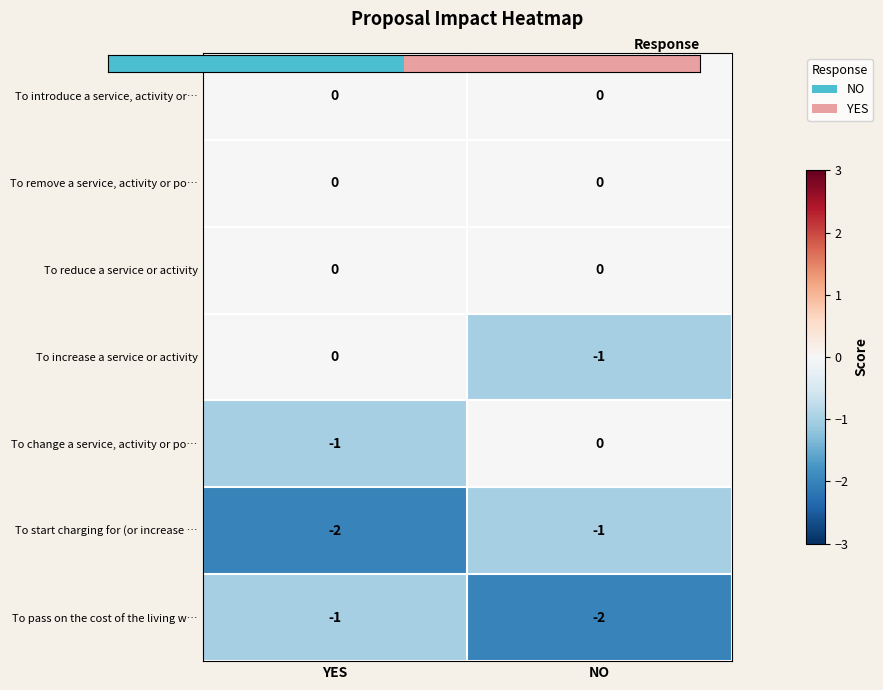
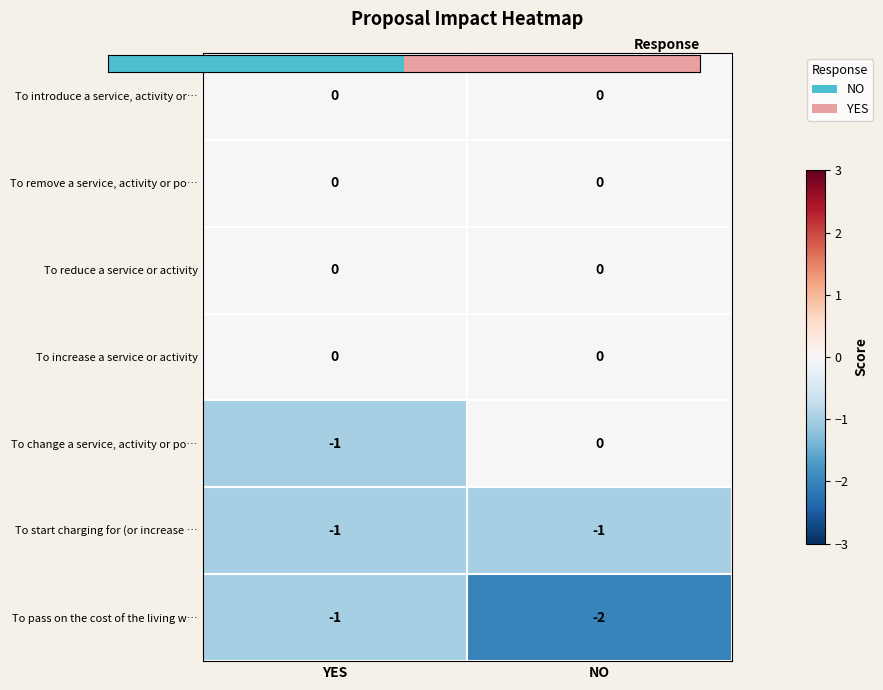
Proposal Impact Heatmap, To increase a service or activity, NO: -1 -> 0
Proposal Impact Heatmap, To start charging for (or increase …, YES: -2 -> -1
